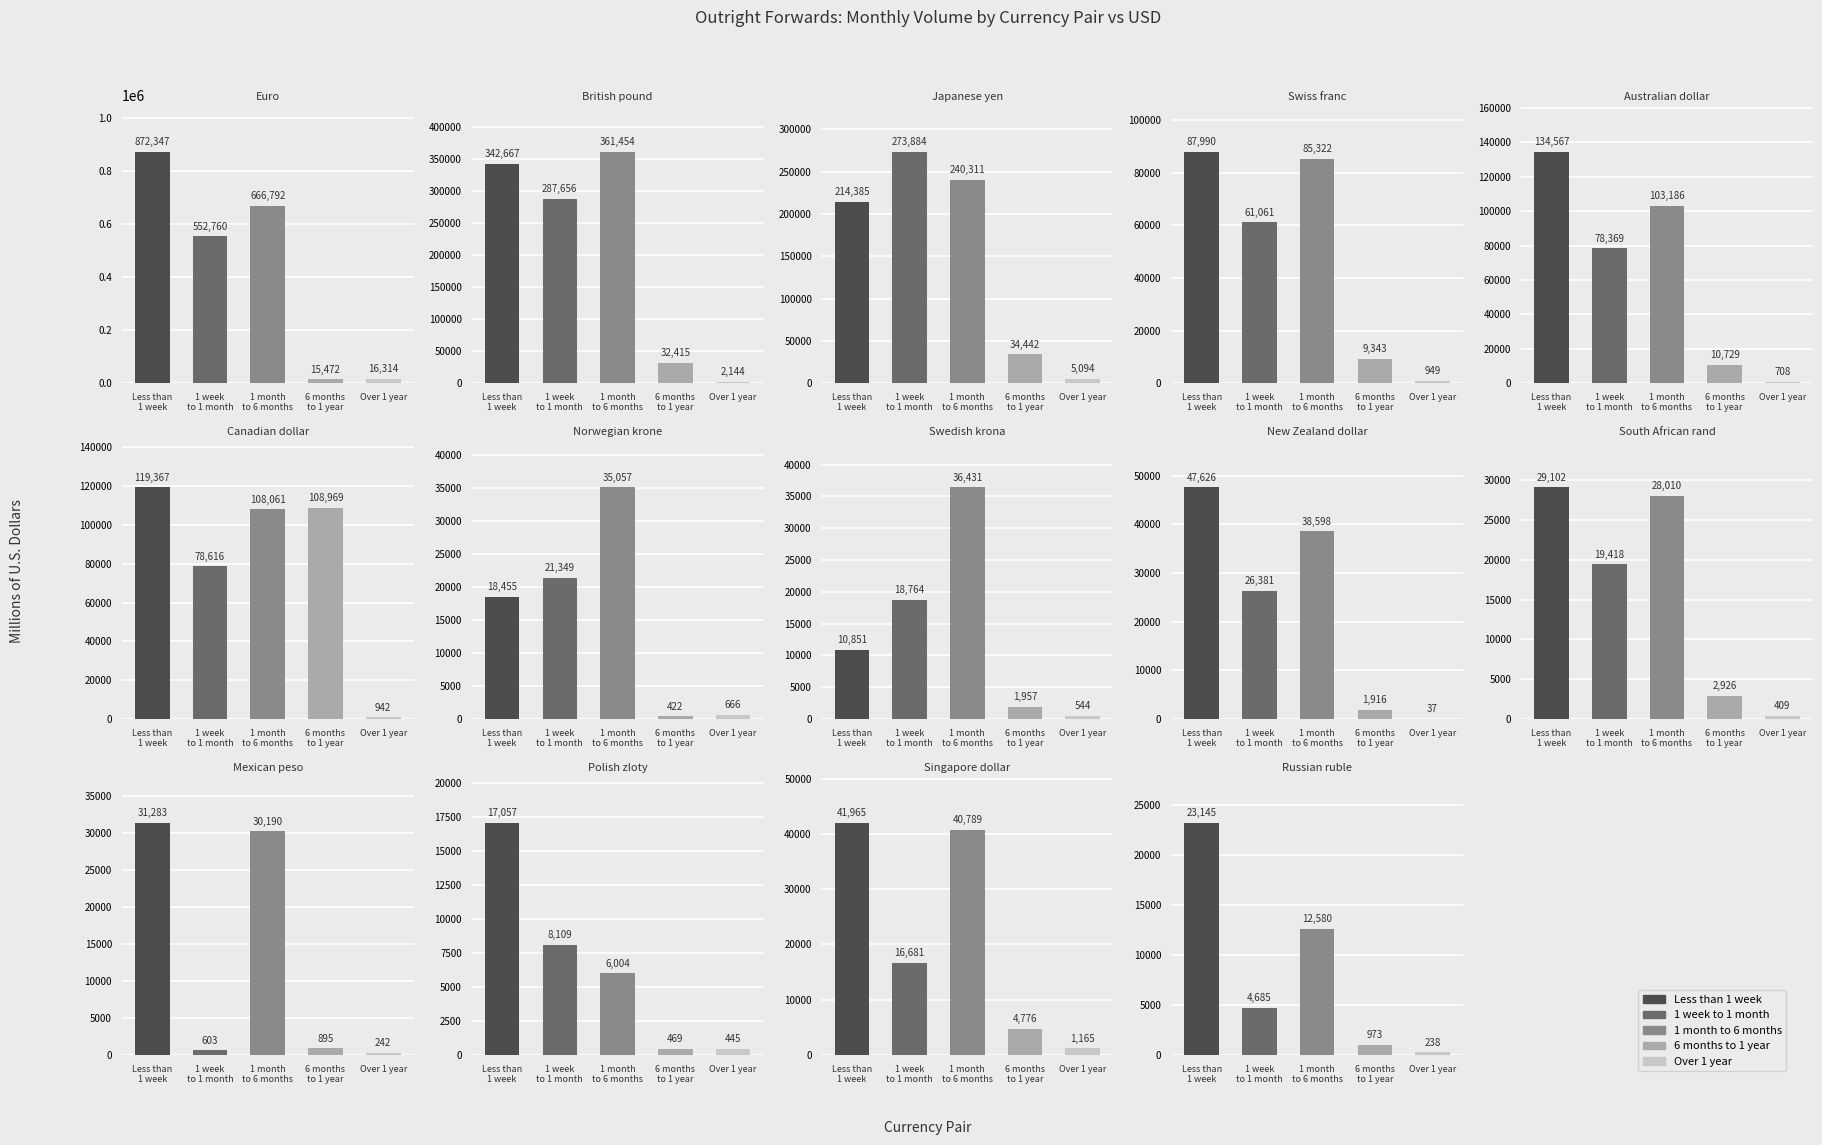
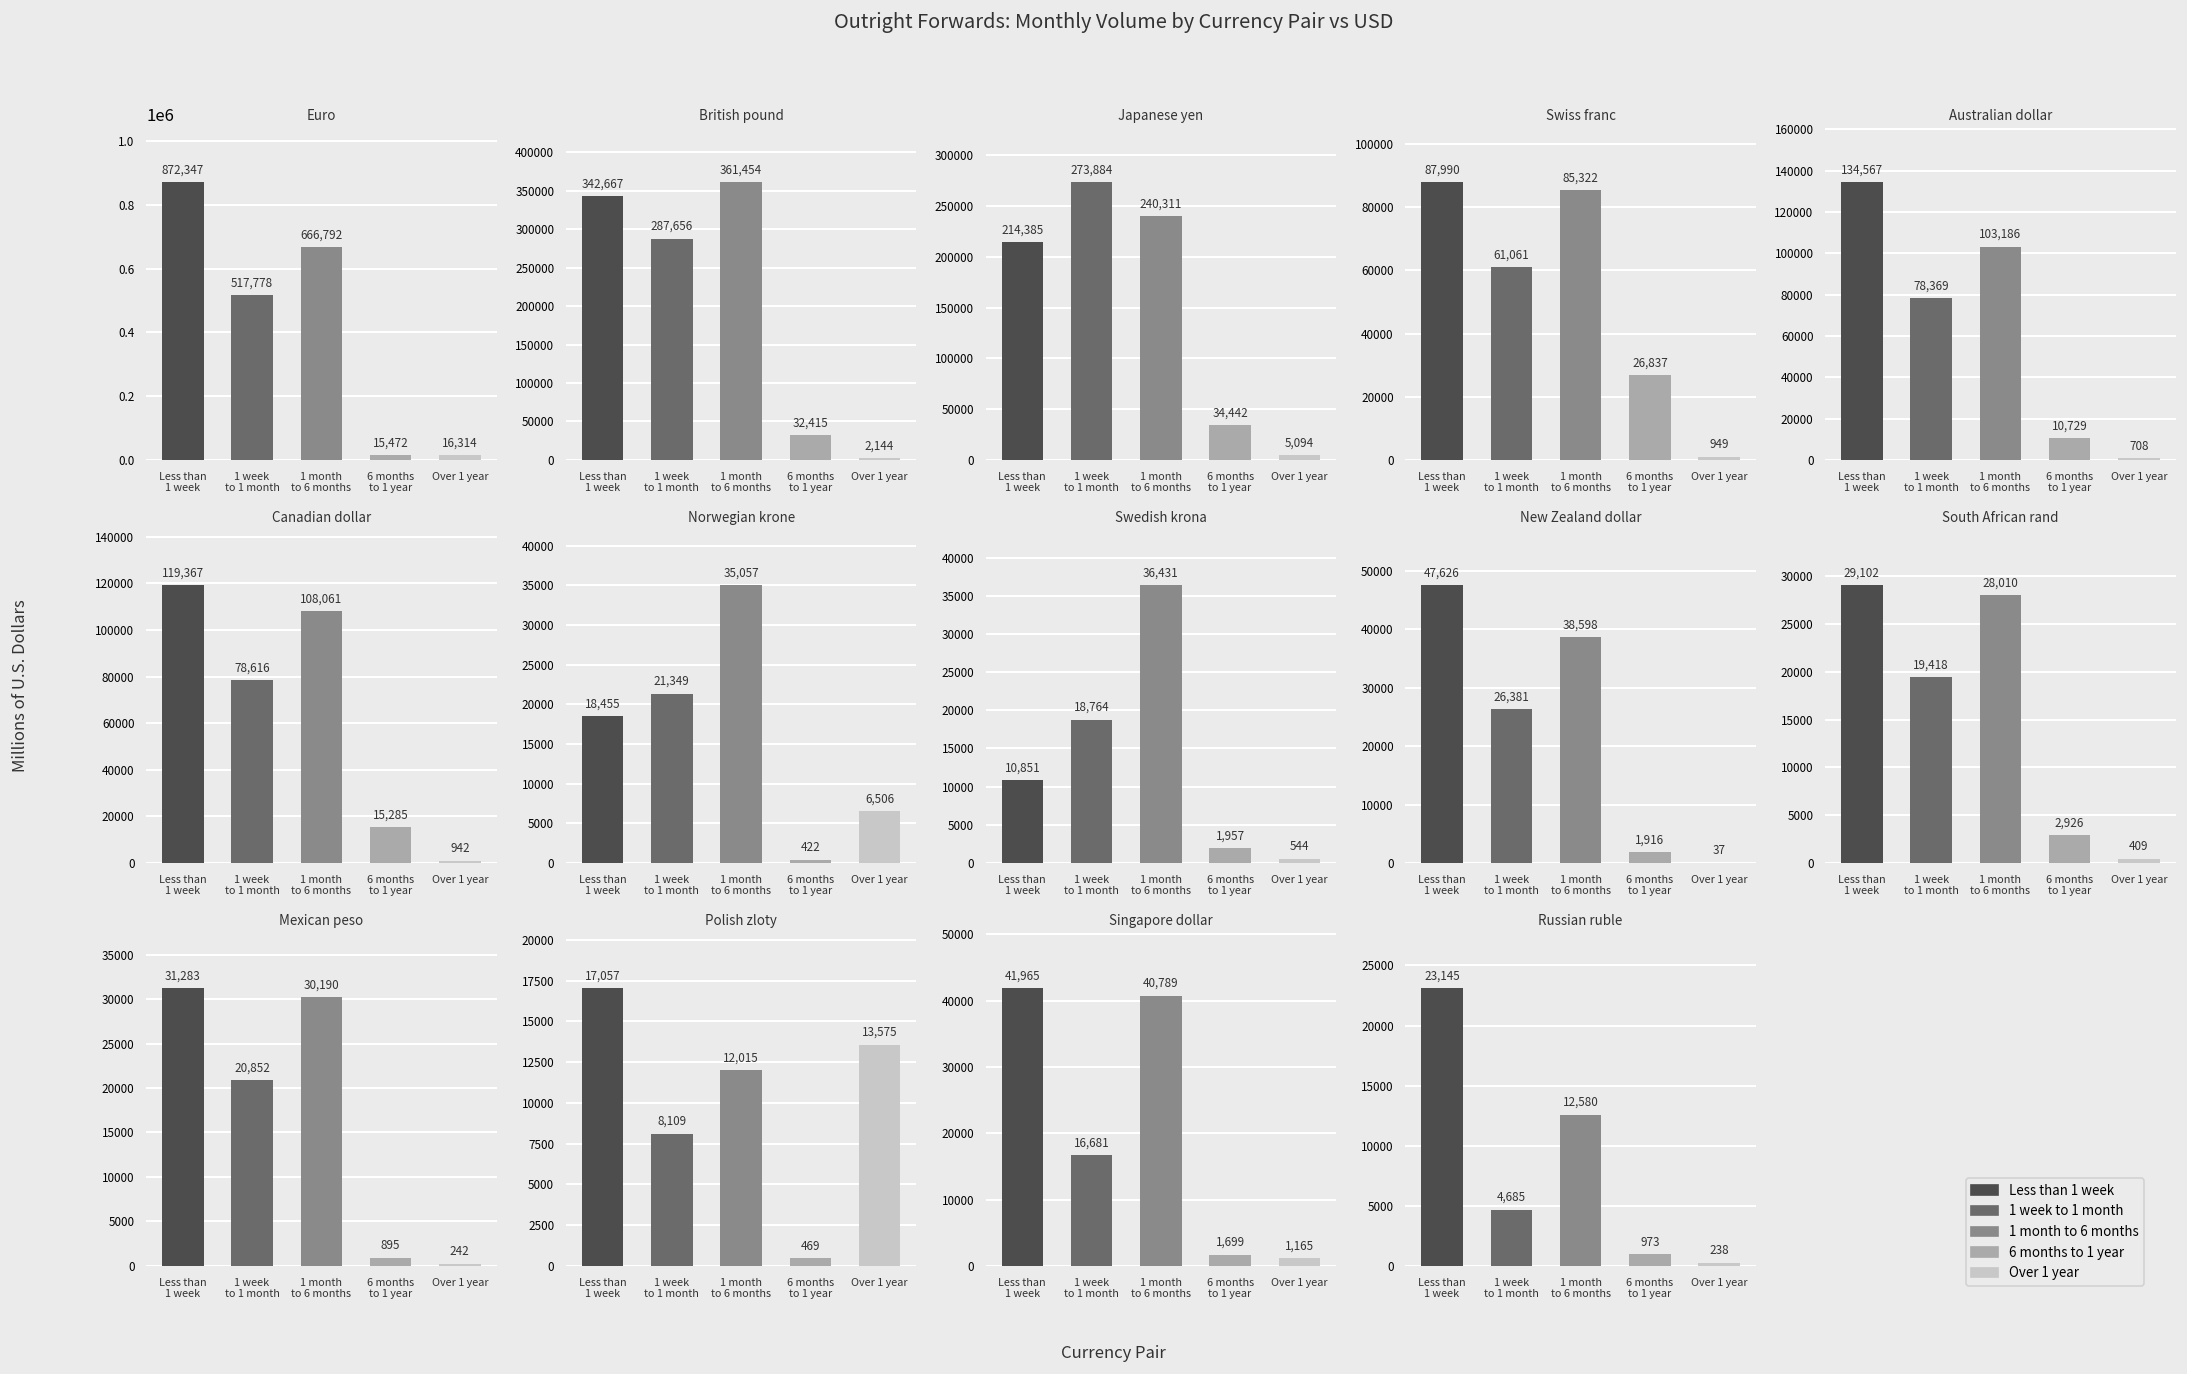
Euro, 1 week to 1 month: 552,760 -> 517,778
Swiss franc, 6 months to 1 year: 9,343 -> 26,837
Canadian dollar, 6 months to 1 year: 108,969 -> 15,285
Norwegian krone, Over 1 year: 666 -> 6,506
Mexican peso, 1 week to 1 month: 603 -> 20,852
Polish zloty, 1 month to 6 months: 6,004 -> 12,015
Polish zloty, Over 1 year: 445 -> 13,575
Singapore dollar, 6 months to 1 year: 4,776 -> 1,699
